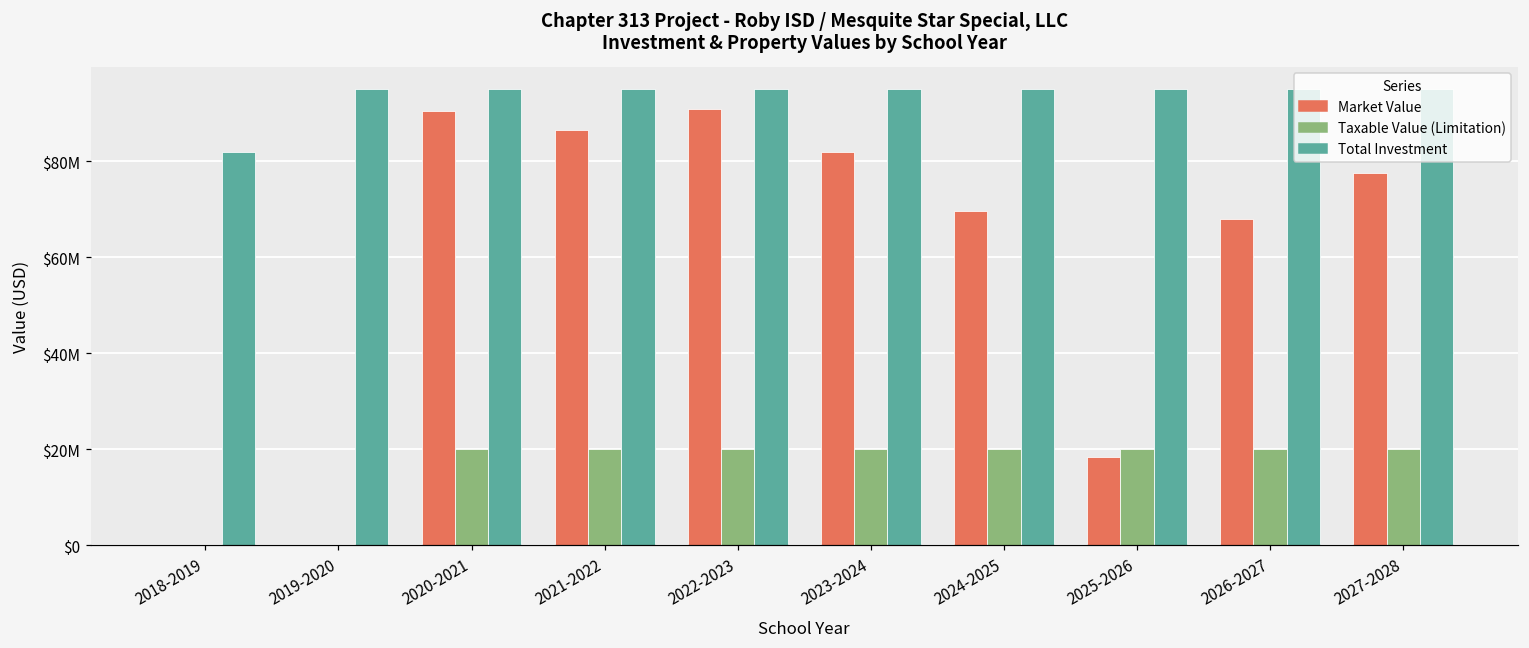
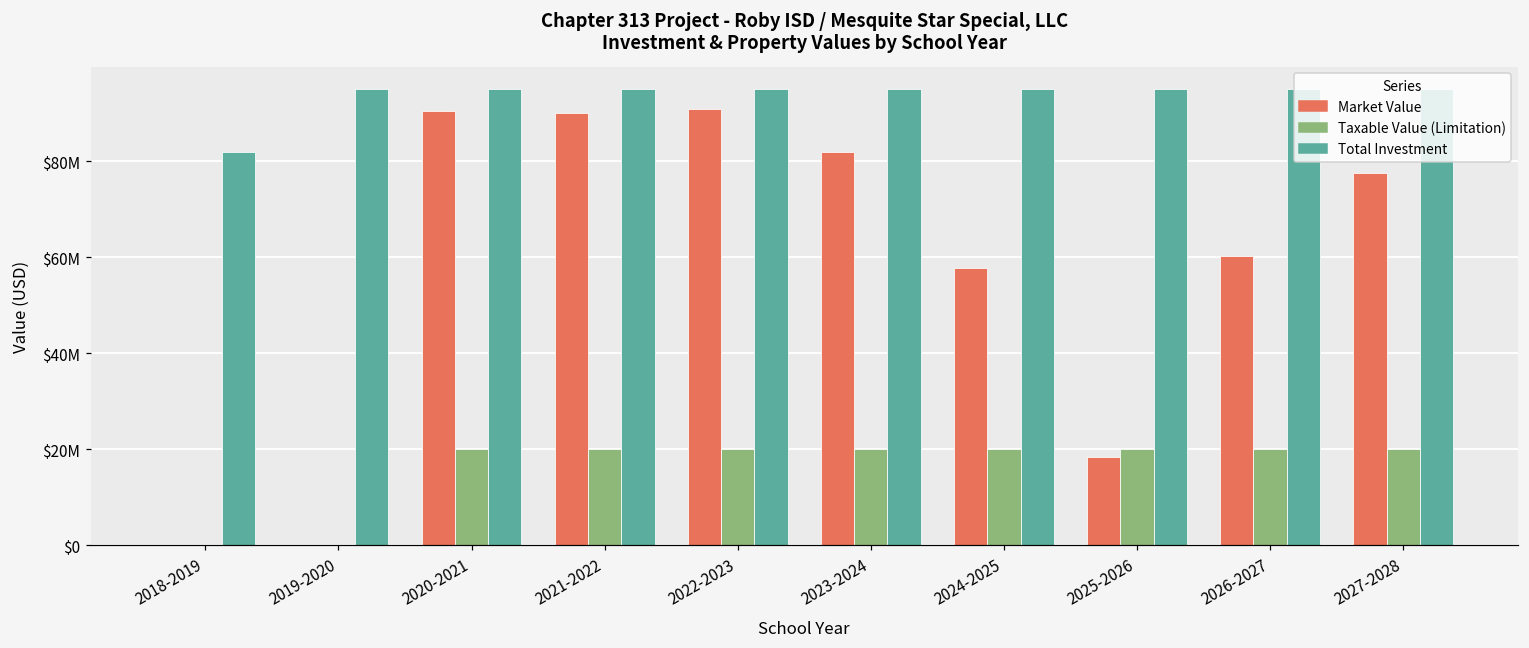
Market Value, 2021-2022: $87000000 -> $90000000
Market Value, 2024-2025: $70000000 -> $58000000
Market Value, 2026-2027: $68000000 -> $60000000
